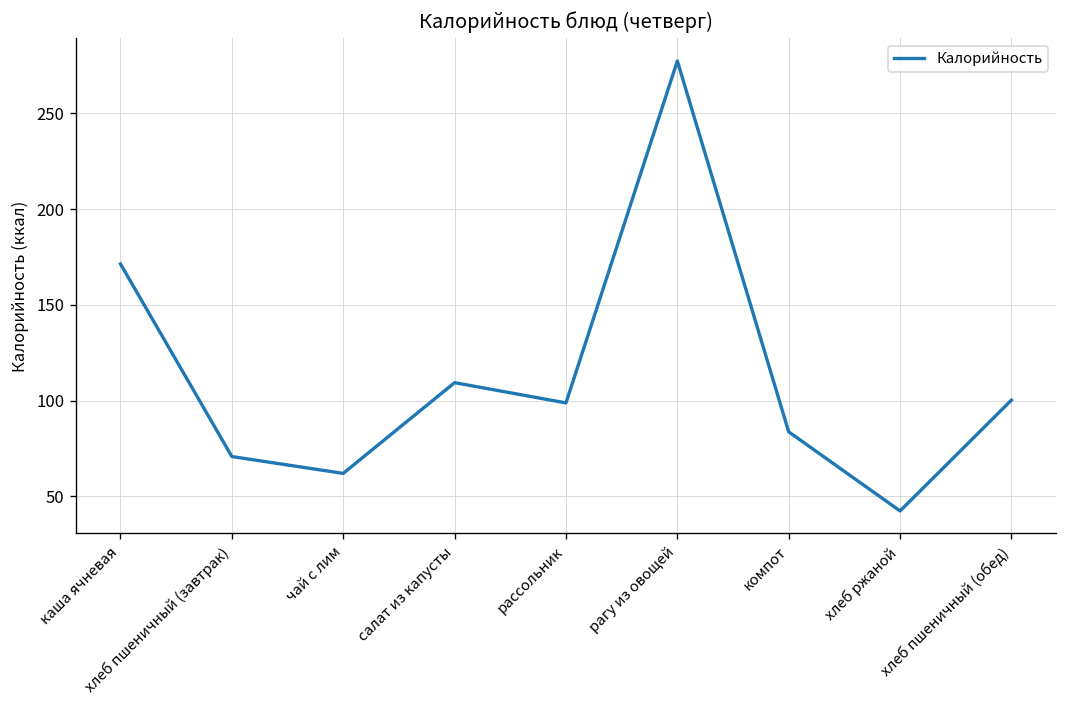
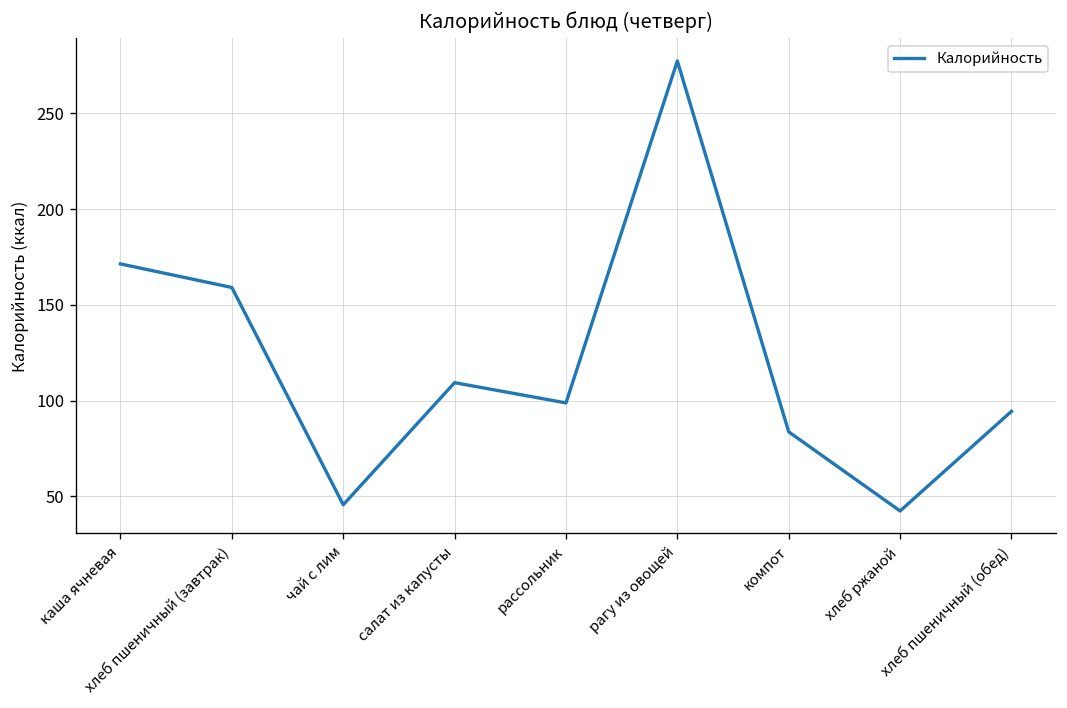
хлеб пшеничный (завтрак): 71 -> 159
чай с лим: 62 -> 46
хлеб пшеничный (обед): 100 -> 94
